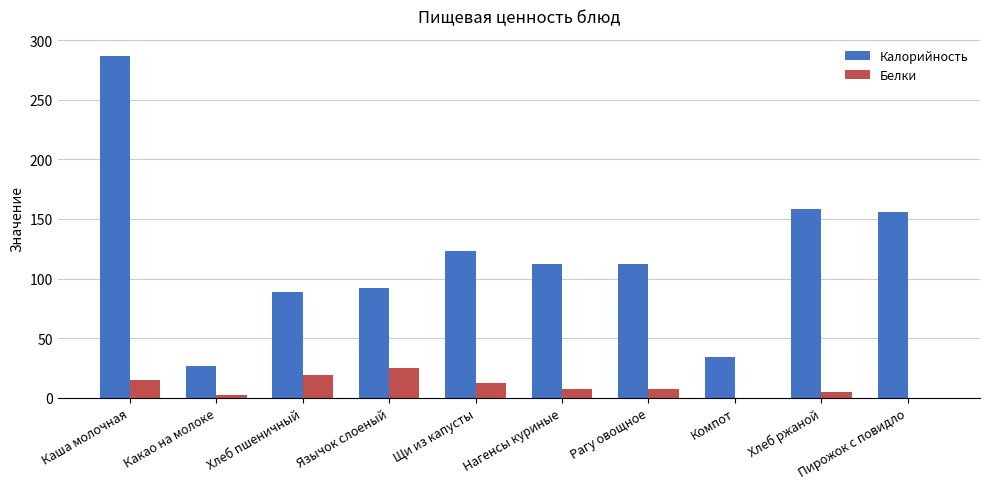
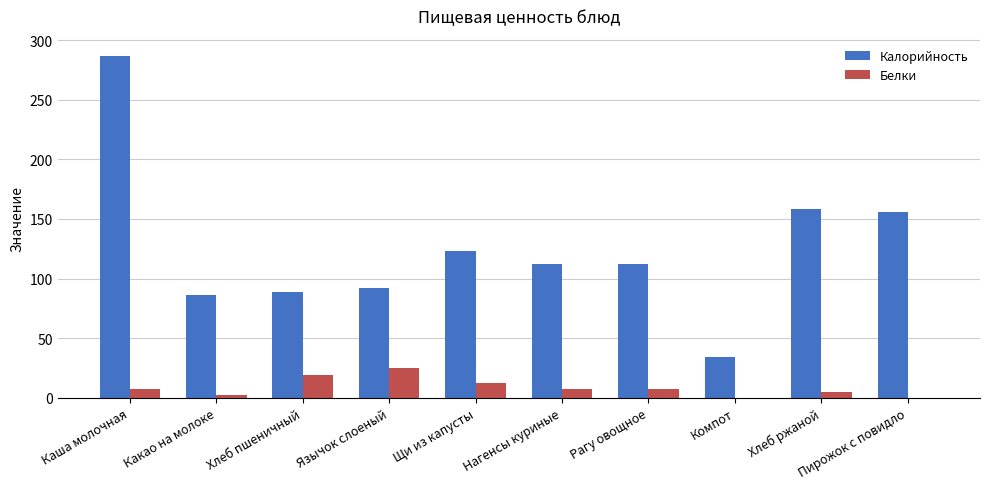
Белки, Каша молочная: 15 -> 7
Калорийность, Какао на молоке: 27 -> 86
